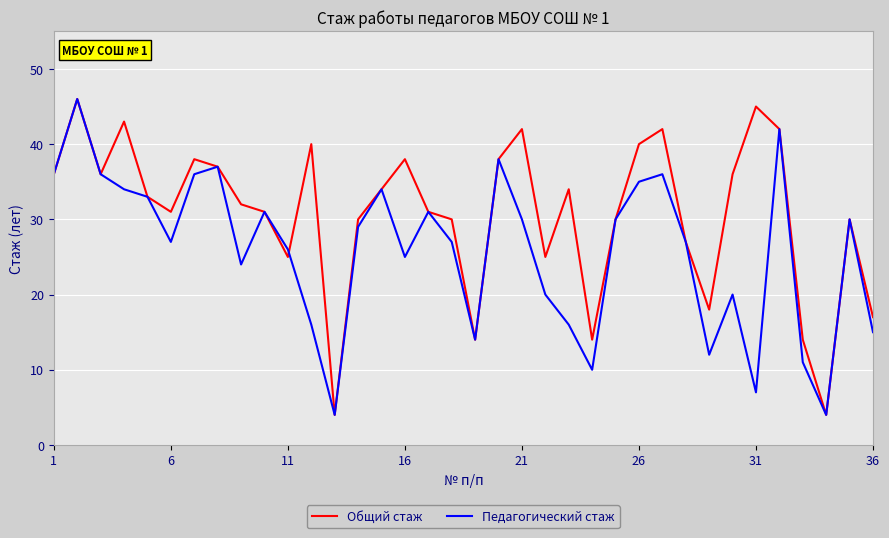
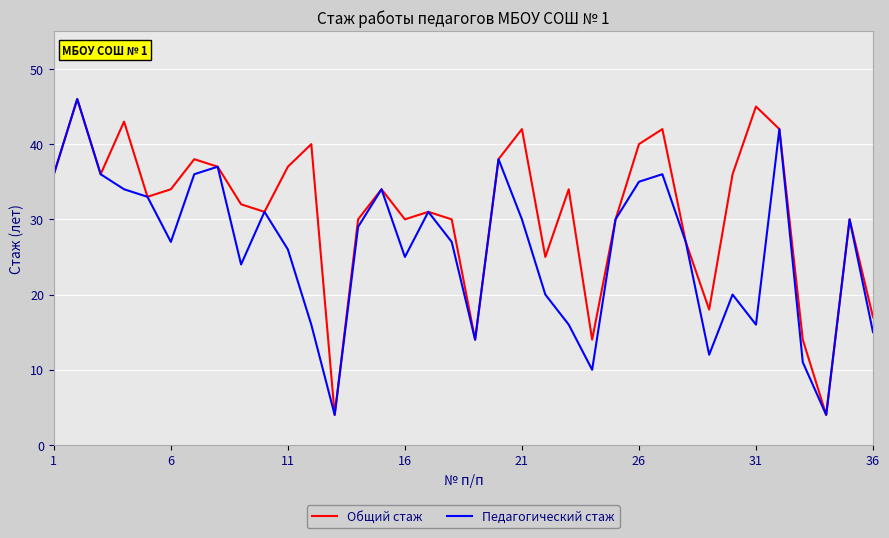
Общий стаж, 6: 31 -> 34
Общий стаж, 11: 25 -> 37
Общий стаж, 16: 38 -> 30
Педагогический стаж, 31: 7 -> 16
